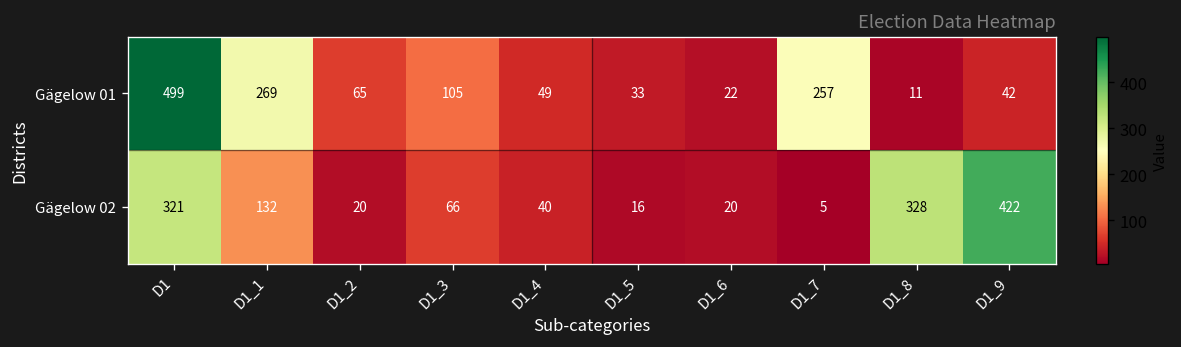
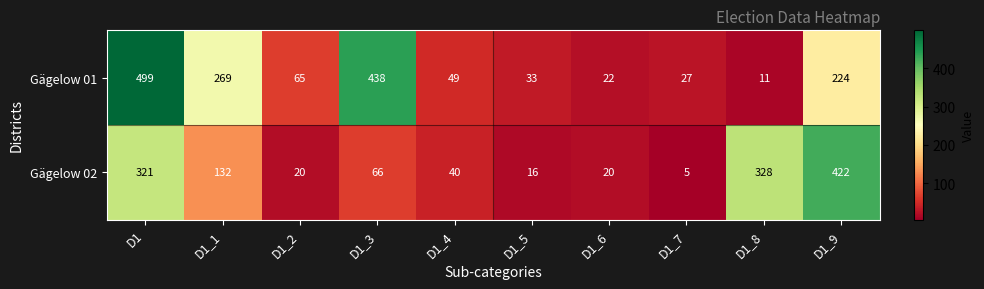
Gägelow 01, D1_3: 105 -> 438
Gägelow 01, D1_7: 257 -> 27
Gägelow 01, D1_9: 42 -> 224
